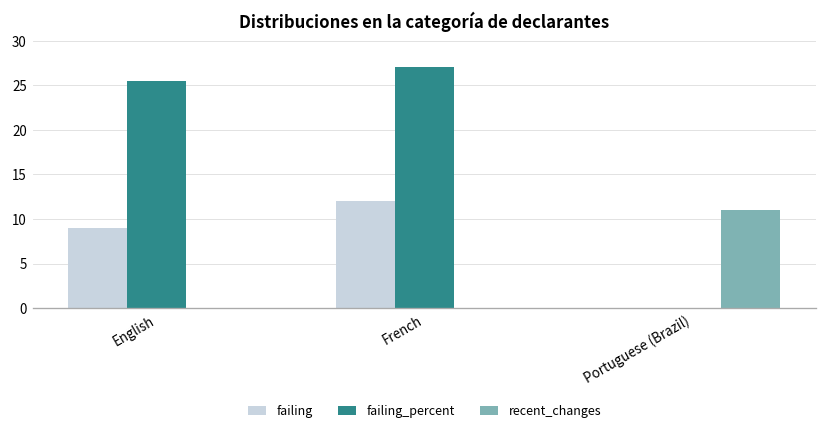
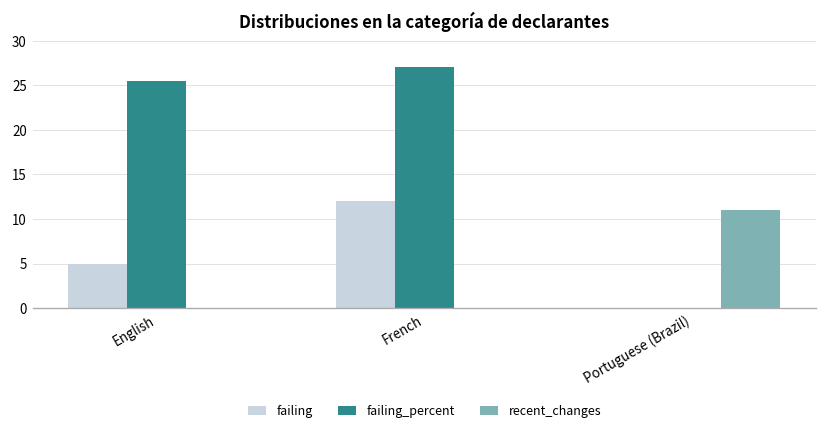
failing, English: 9 -> 5
